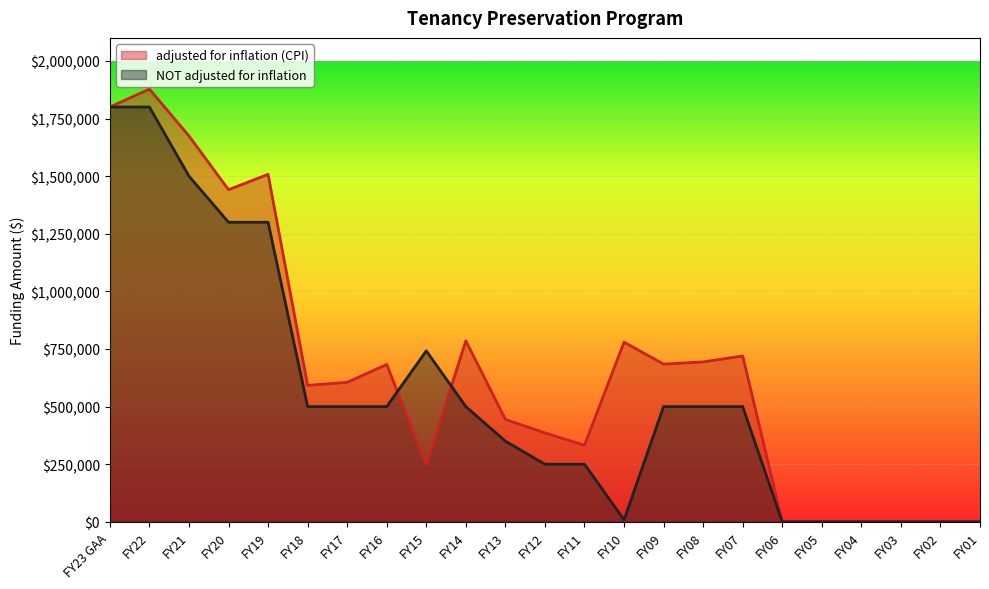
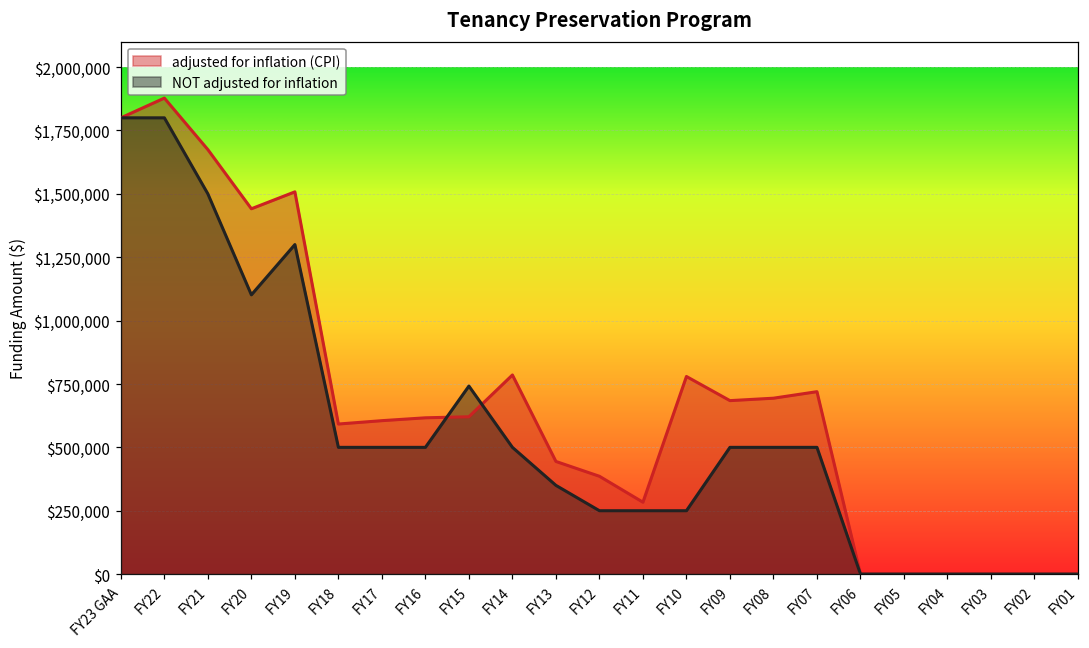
NOT adjusted for inflation, FY20: $1,300,000 -> $1,100,000
adjusted for inflation (CPI), FY16: $680,000 -> $620,000
adjusted for inflation (CPI), FY15: $250,000 -> $620,000
adjusted for inflation (CPI), FY11: $330,000 -> $280,000
NOT adjusted for inflation, FY10: $10,000 -> $250,000
